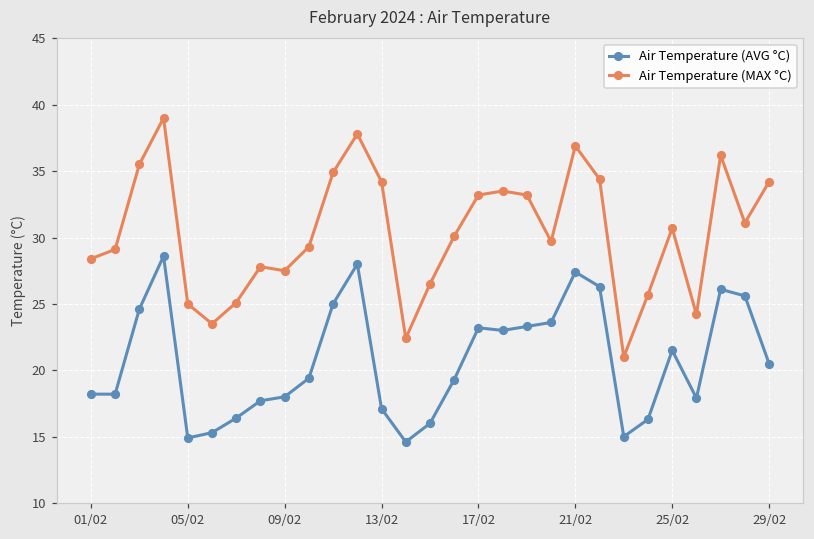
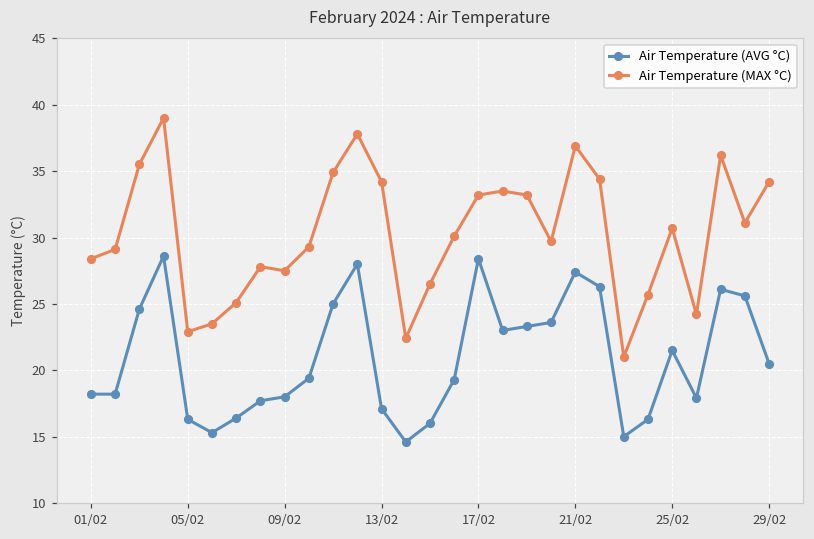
Air Temperature (AVG °C), 05/02: 14.9 -> 16.3
Air Temperature (MAX °C), 05/02: 25.0 -> 22.9
Air Temperature (AVG °C), 17/02: 23.2 -> 28.4
